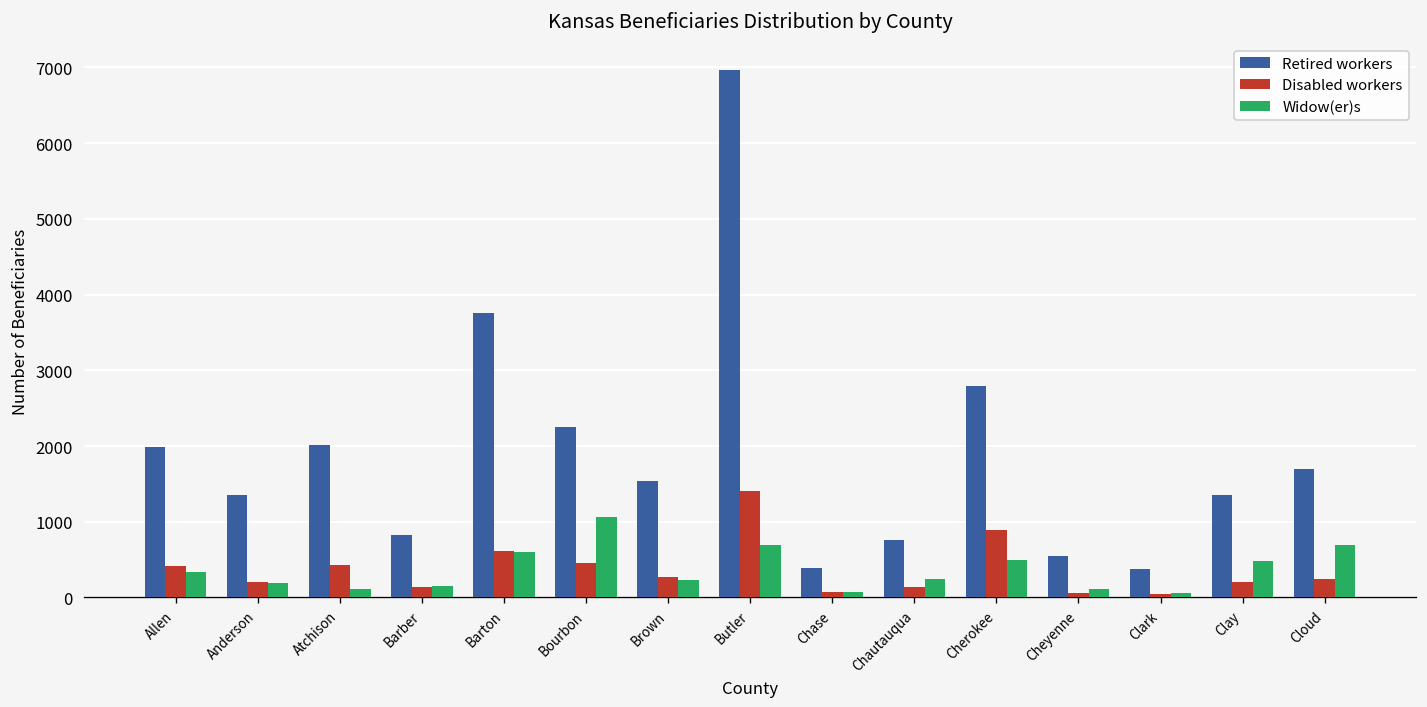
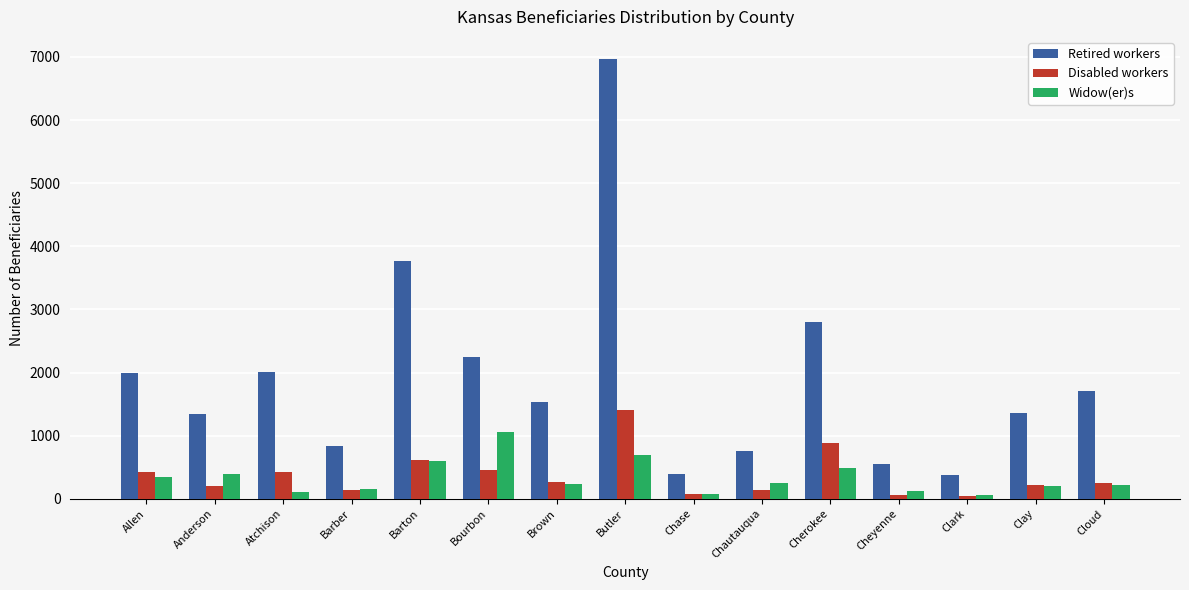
Widow(er)s, Anderson: 200 -> 400
Widow(er)s, Clay: 500 -> 200
Widow(er)s, Cloud: 700 -> 200
